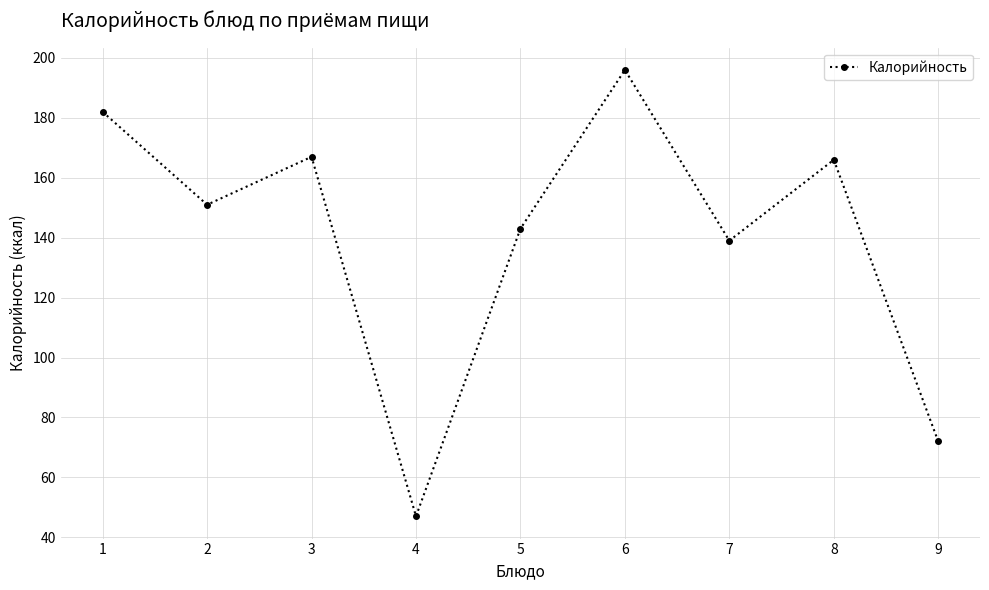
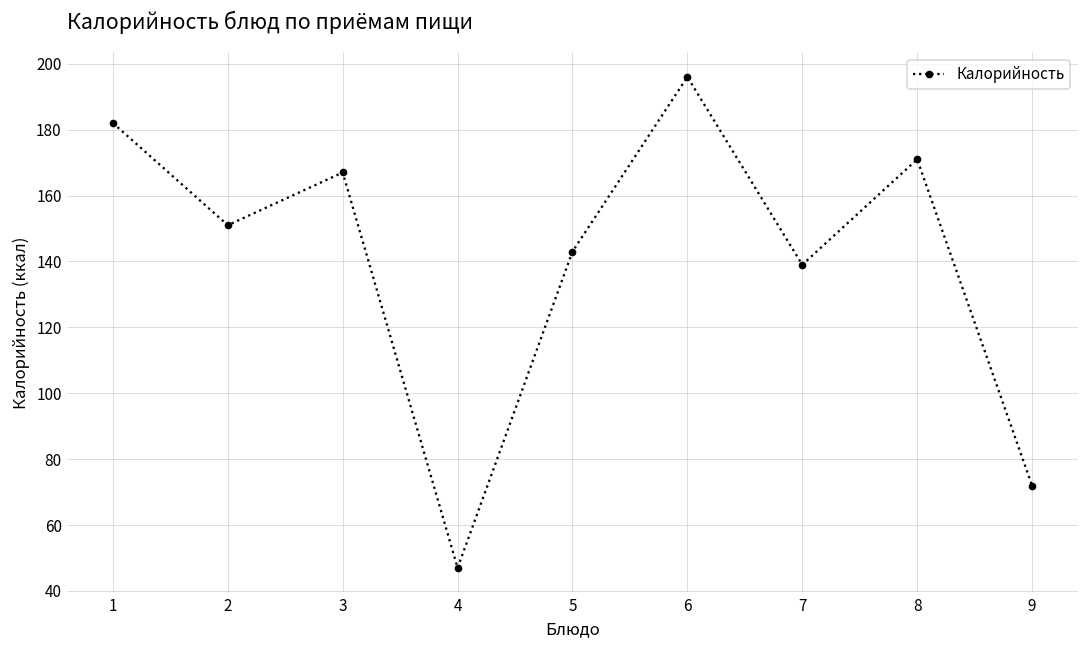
8: 166 -> 171
